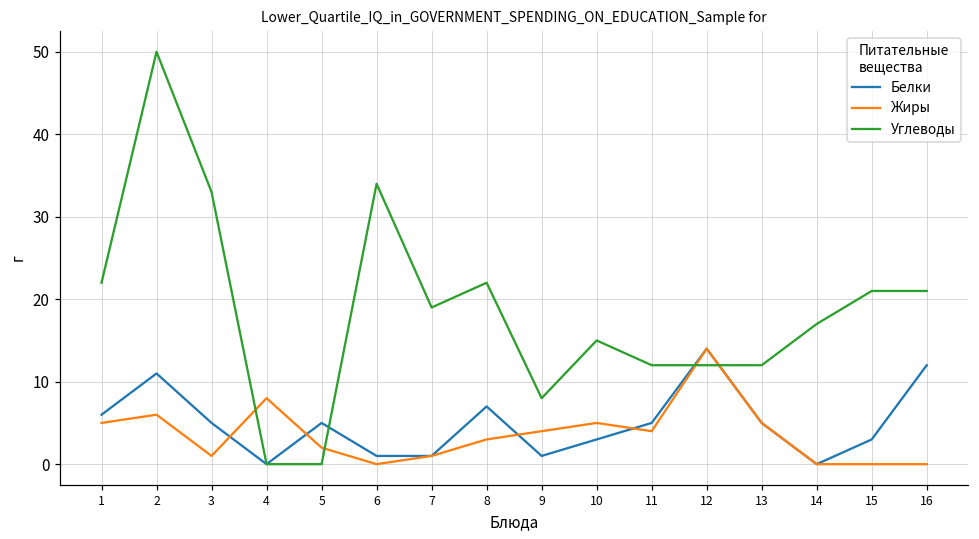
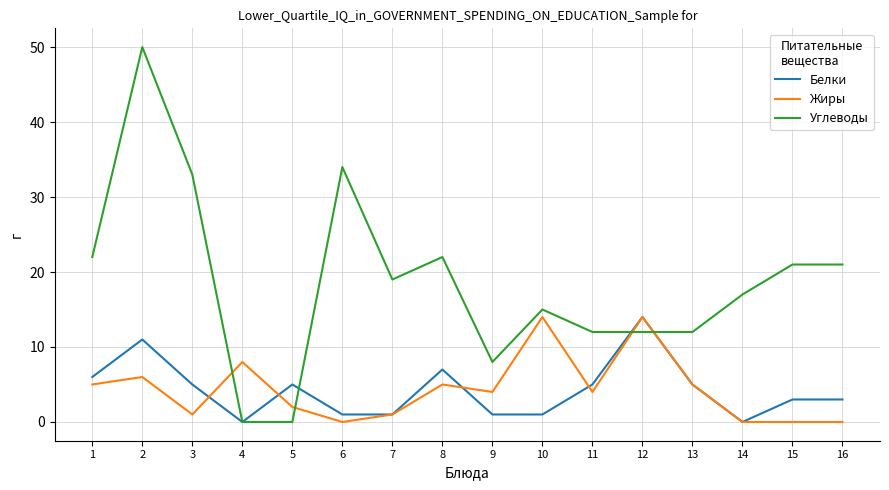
Жиры, 8: 3 -> 5
Белки, 10: 3 -> 1
Жиры, 10: 5 -> 14
Белки, 16: 12 -> 3
